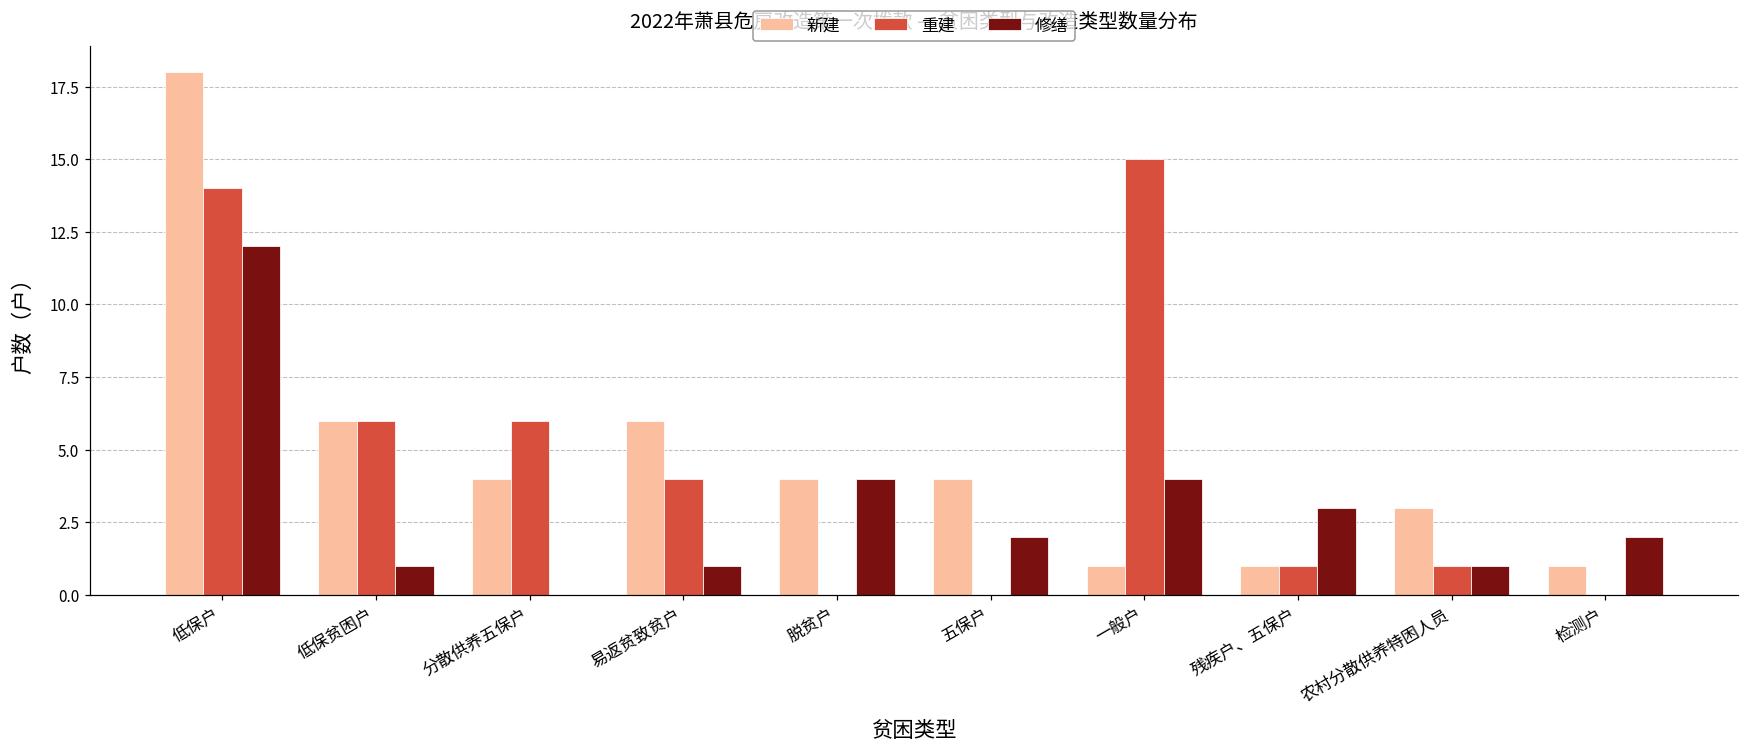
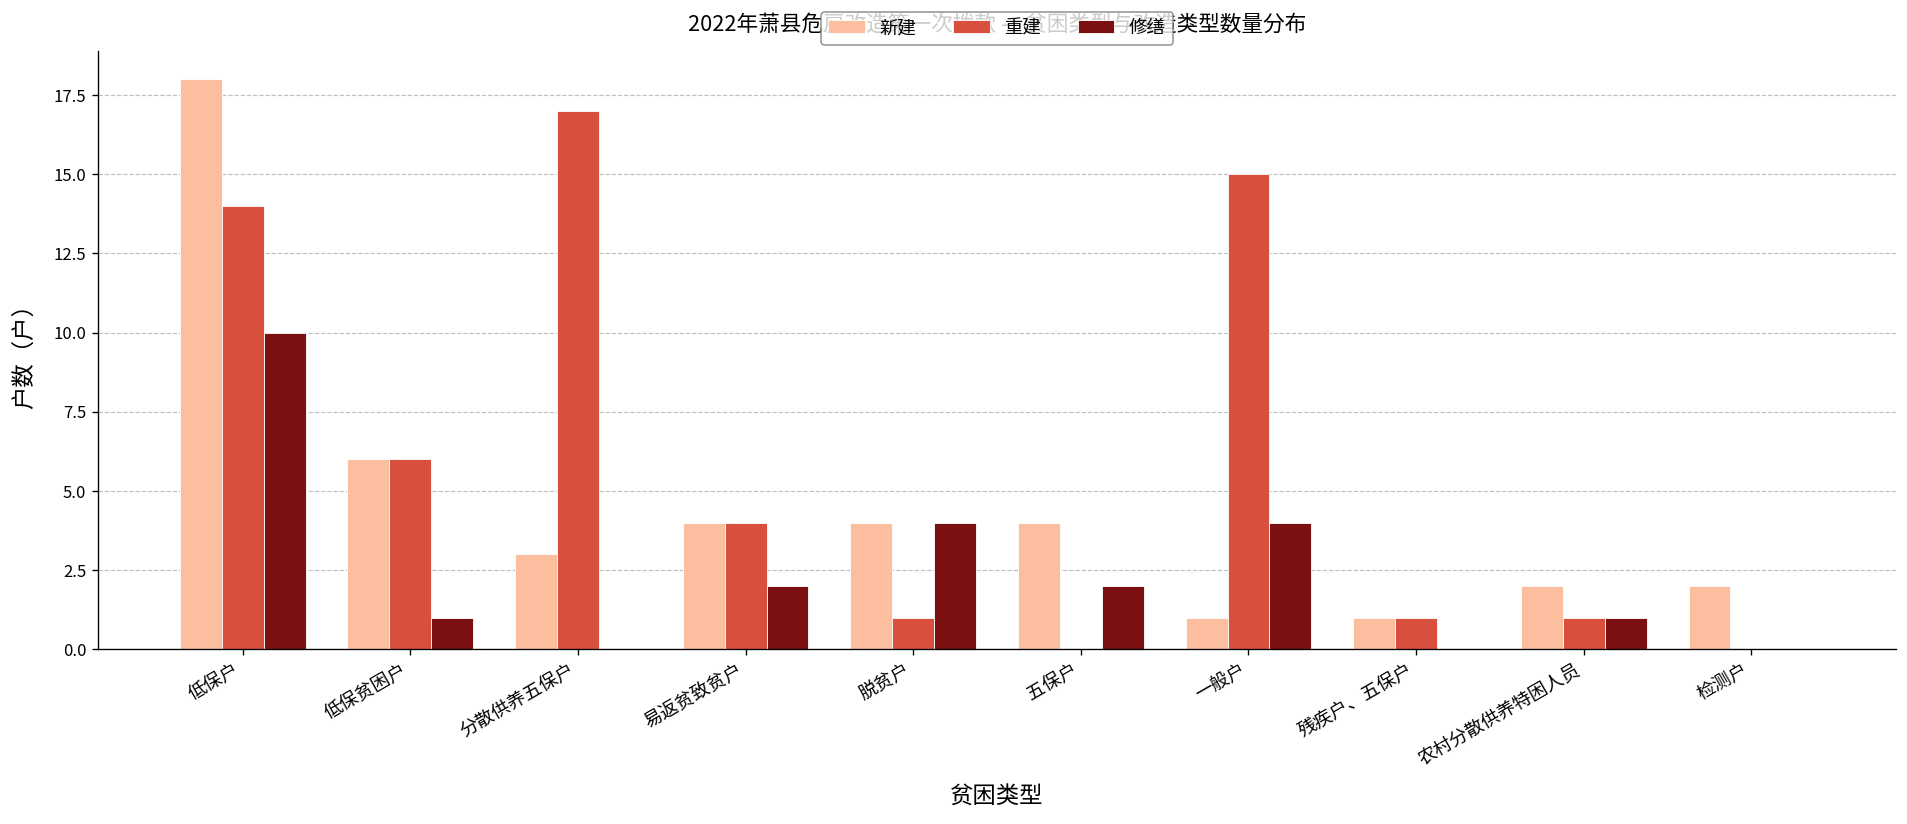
修缮, 低保户: 12 -> 10
新建, 分散供养五保户: 4 -> 3
重建, 分散供养五保户: 6 -> 17
新建, 易返贫致贫户: 6 -> 4
修缮, 易返贫致贫户: 1 -> 2
重建, 脱贫户: 0 -> 1
修缮, 残疾户、五保户: 3 -> 0
新建, 农村分散供养特困人员: 3 -> 2
新建, 检测户: 1 -> 2
修缮, 检测户: 2 -> 0
